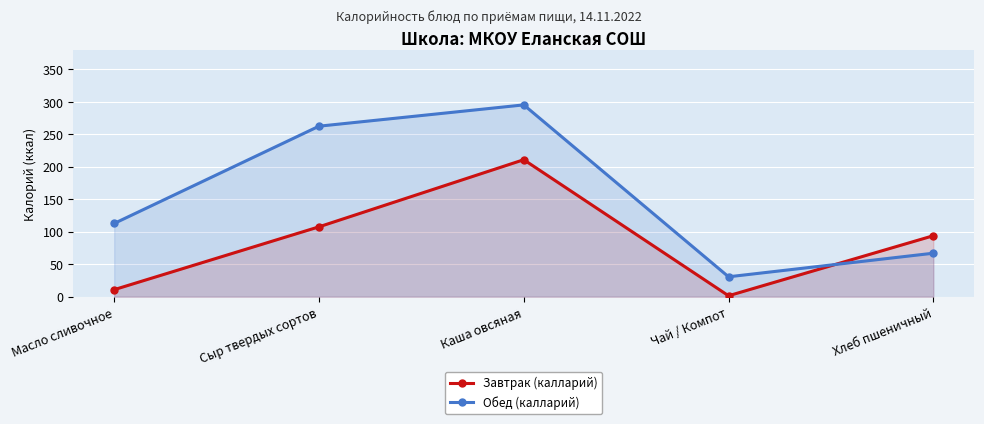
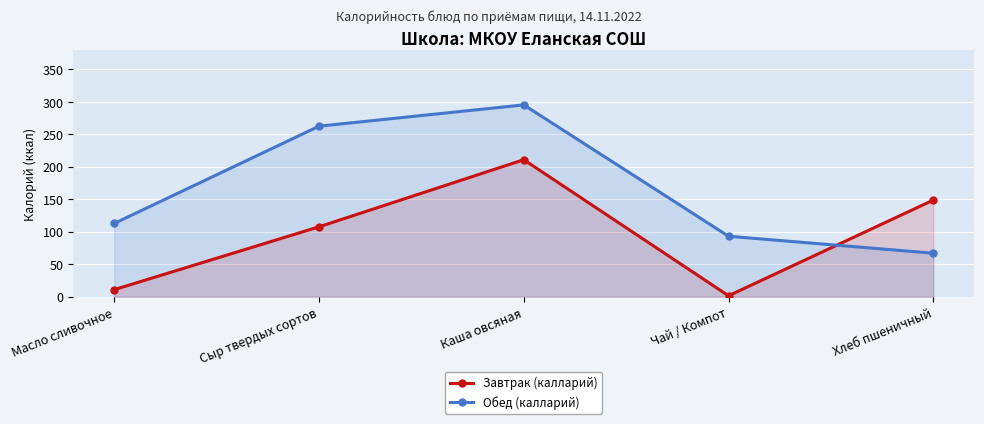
Обед (калларий), Чай / Компот: 30 -> 90
Завтрак (калларий), Хлеб пшеничный: 90 -> 150
